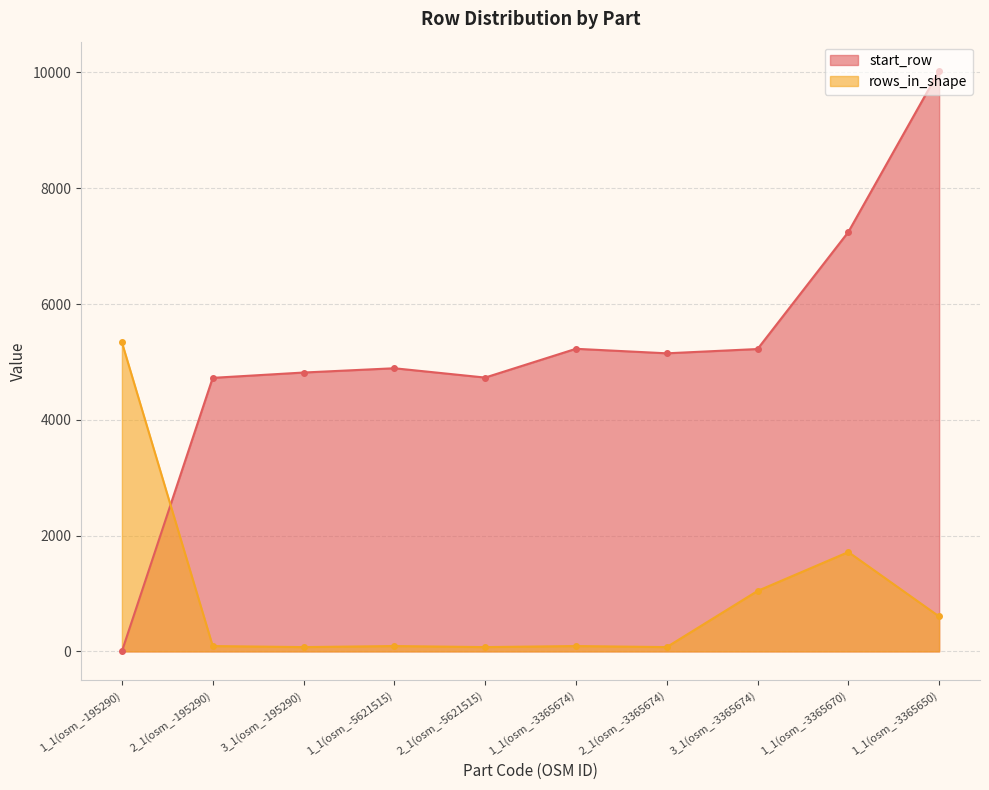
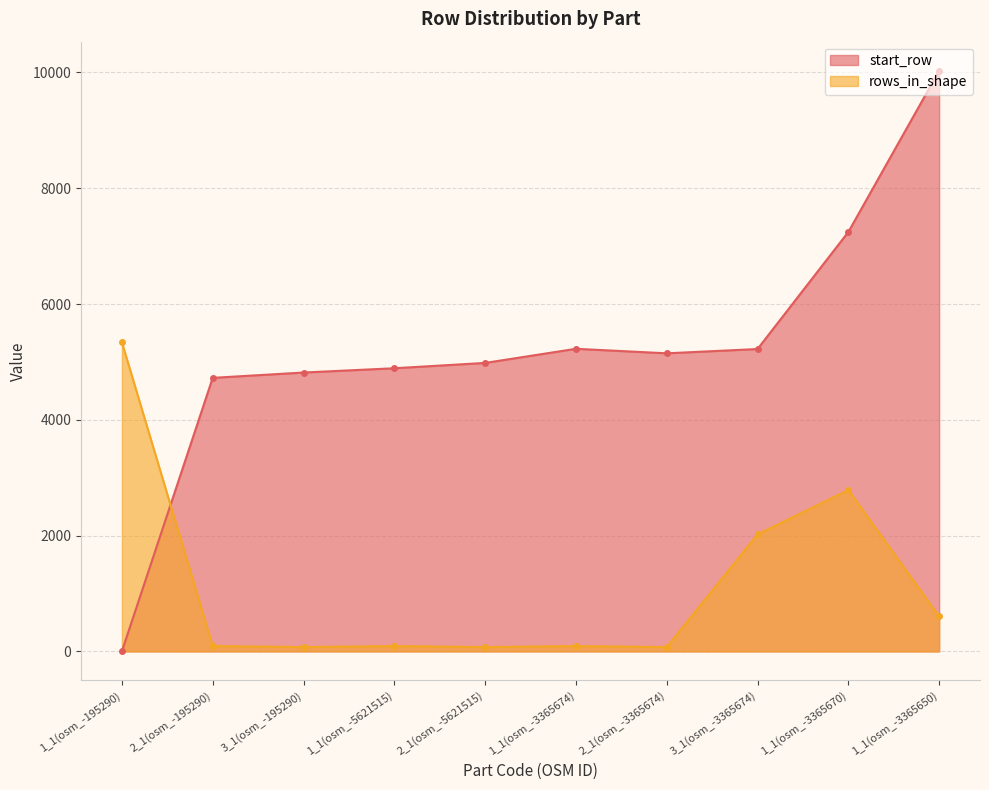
start_row, 2_1(osm_-5621515): 4700 -> 5000
rows_in_shape, 3_1(osm_-3365674): 1000 -> 2000
rows_in_shape, 1_1(osm_-3365670): 1700 -> 2800
